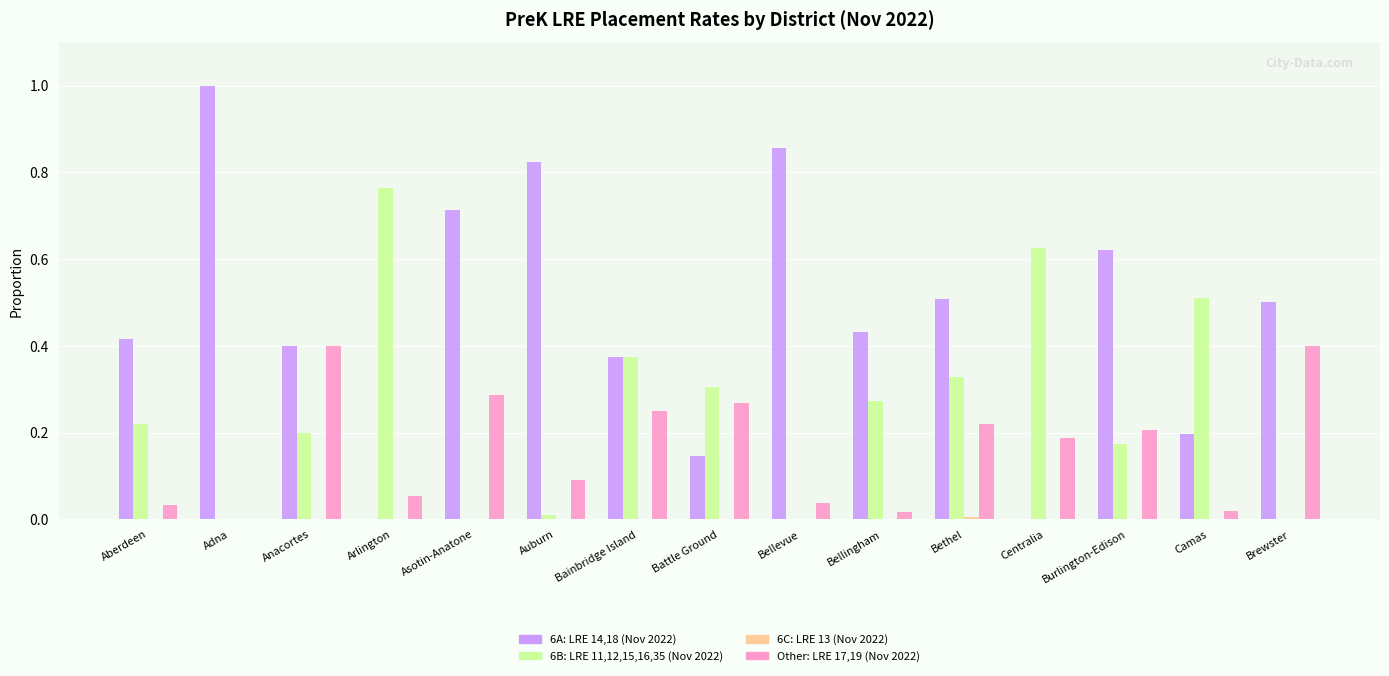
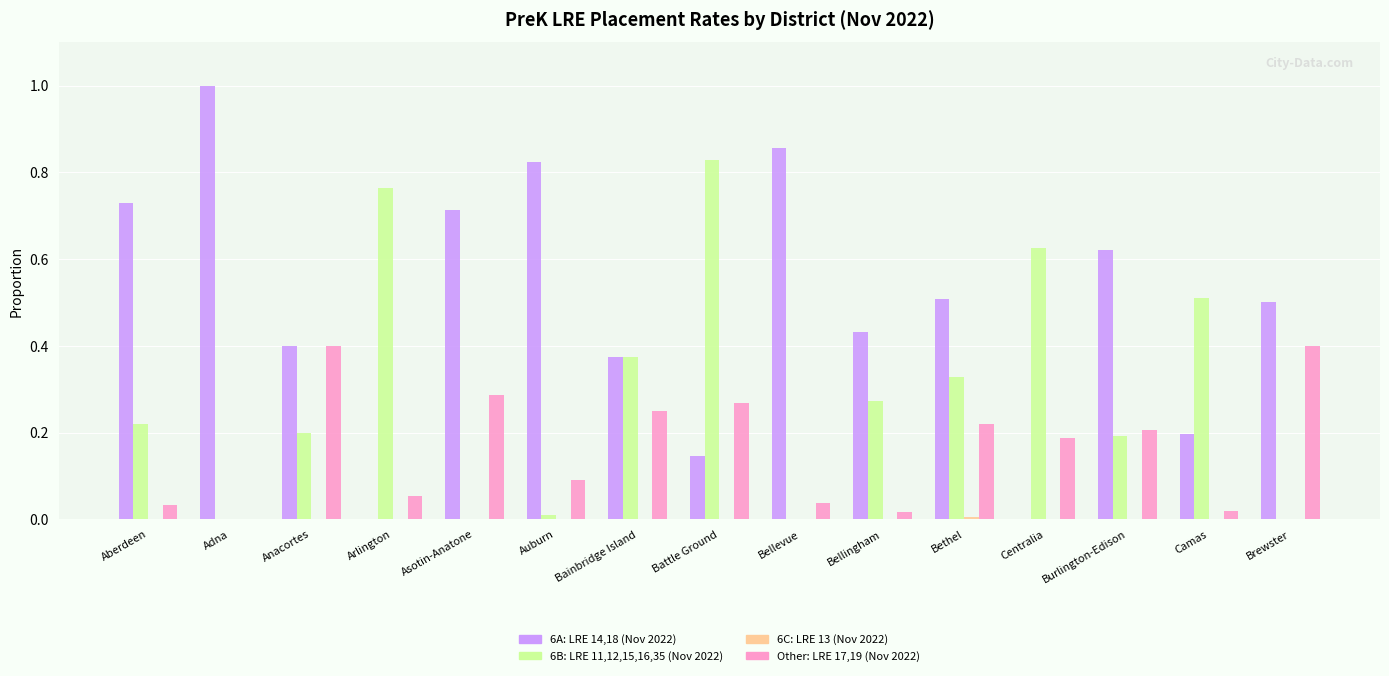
6A: LRE 14,18 (Nov 2022), Aberdeen: 0.42 -> 0.73
6B: LRE 11,12,15,16,35 (Nov 2022), Battle Ground: 0.30 -> 0.83
6B: LRE 11,12,15,16,35 (Nov 2022), Burlington-Edison: 0.17 -> 0.19
